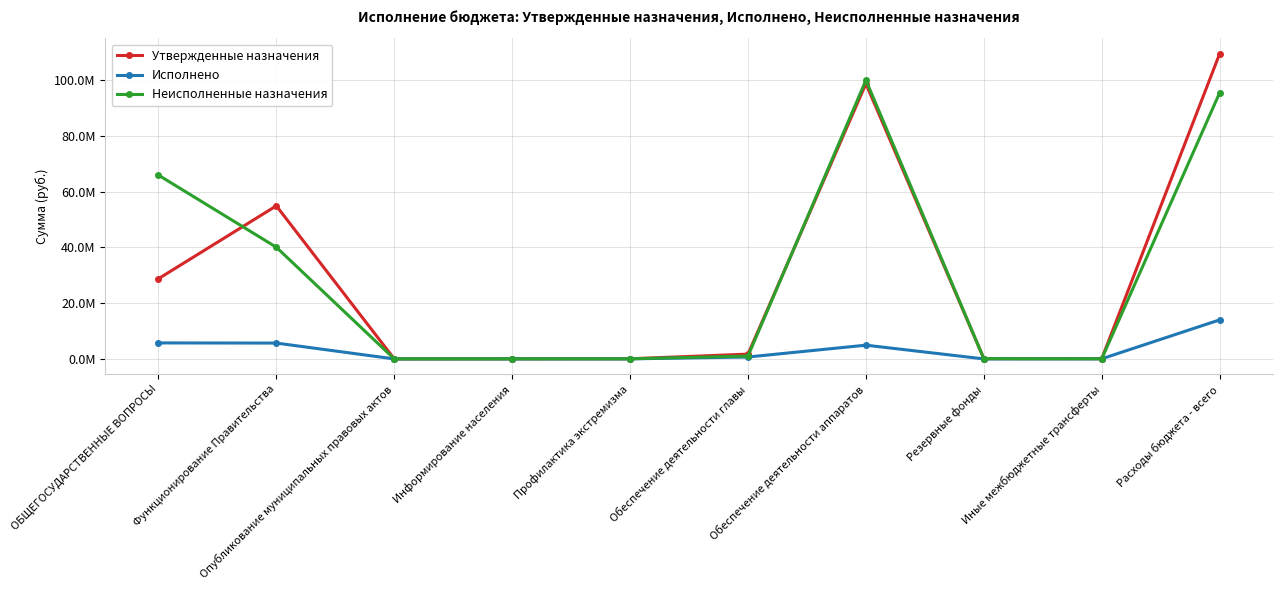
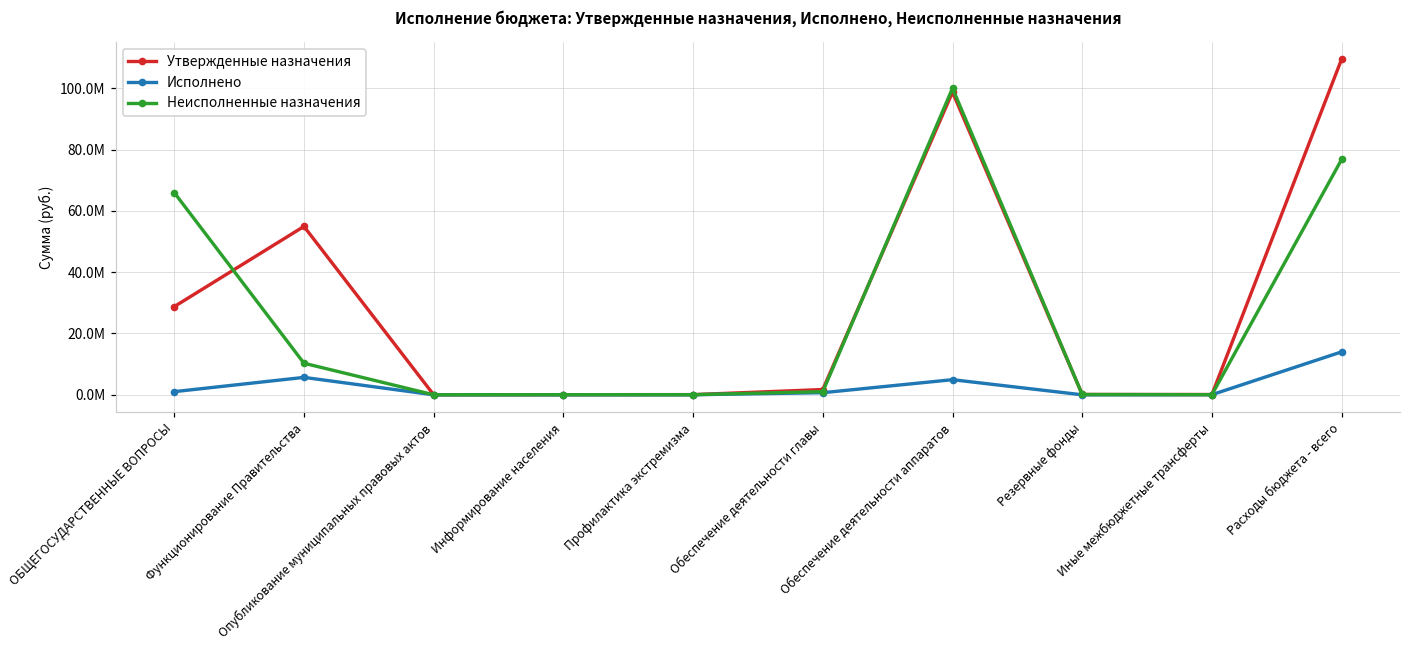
Исполнено, ОБЩЕГОСУДАРСТВЕННЫЕ ВОПРОСЫ: 6000000 -> 1000000
Неисполненные назначения, Функционирование Правительства: 40000000 -> 10000000
Неисполненные назначения, Расходы бюджета - всего: 96000000 -> 77000000
